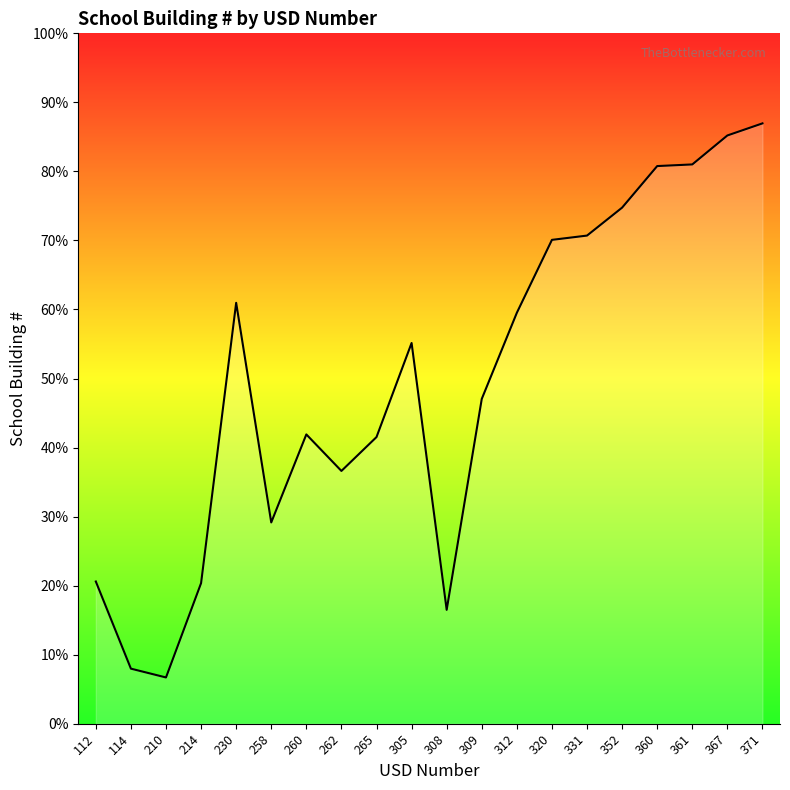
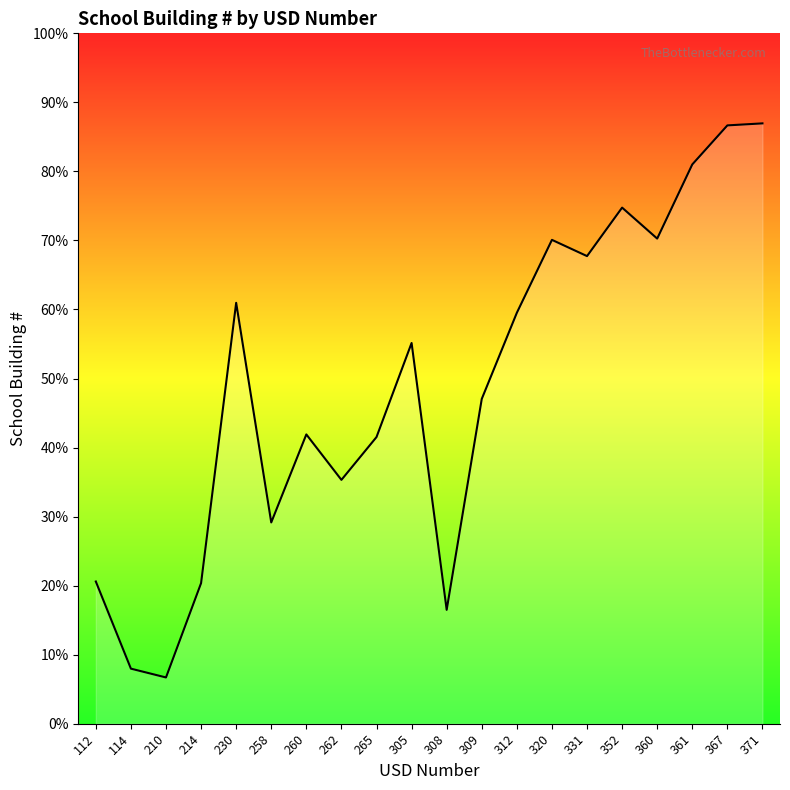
262: 37% -> 35%
331: 71% -> 68%
360: 81% -> 70%
367: 85% -> 87%
